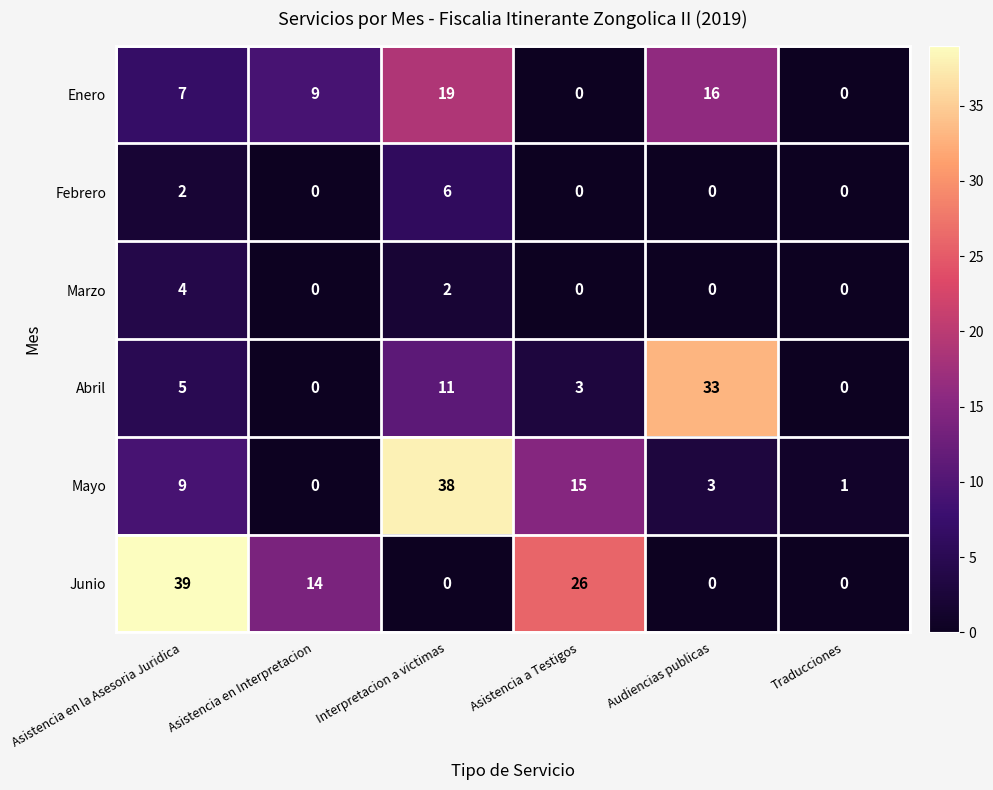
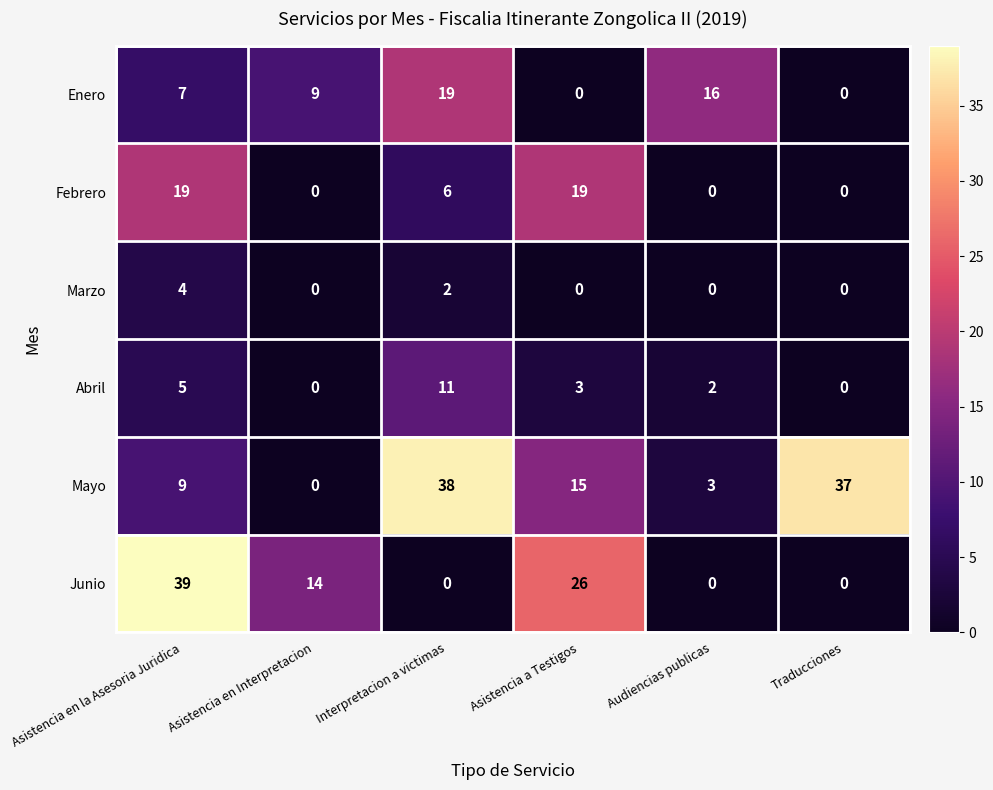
Febrero, Asistencia en la Asesoria Juridica: 2 -> 19
Febrero, Asistencia a Testigos: 0 -> 19
Abril, Audiencias publicas: 33 -> 2
Mayo, Traducciones: 1 -> 37
